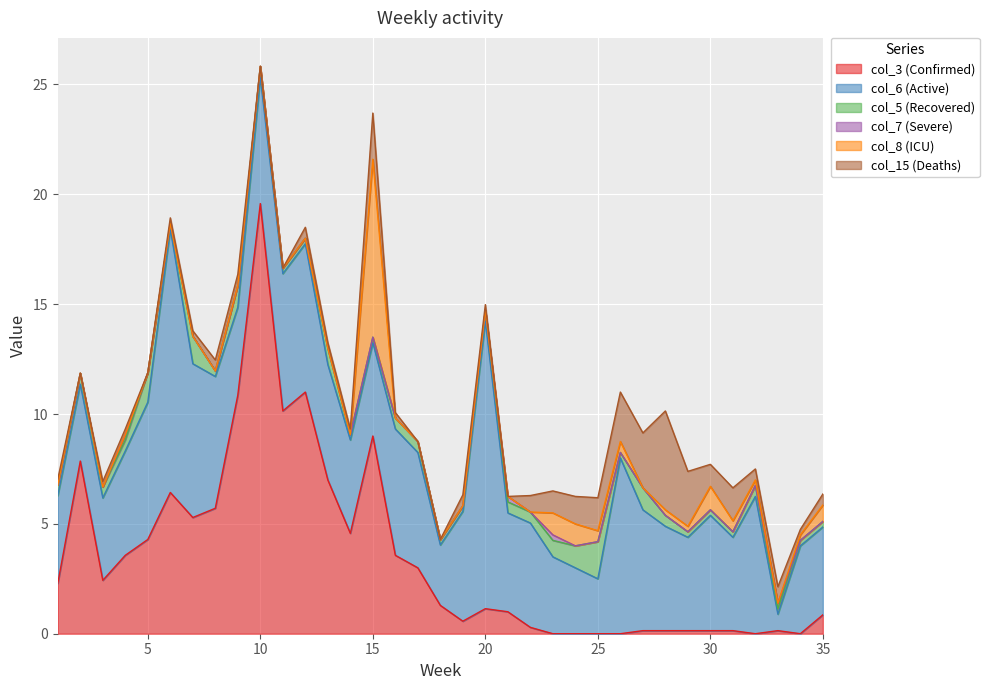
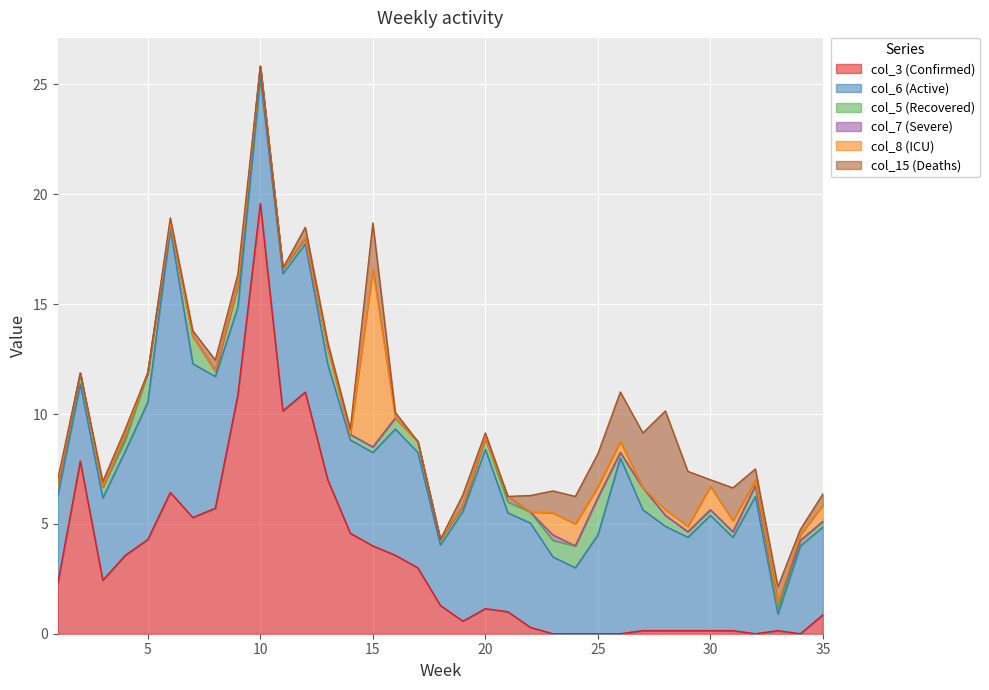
col_3 (Confirmed), 15: 9 -> 4
col_6 (Active), 20: 13.1 -> 7.3
col_6 (Active), 25: 2.5 -> 4.5
col_15 (Deaths), 30: 1.0 -> 0.3
